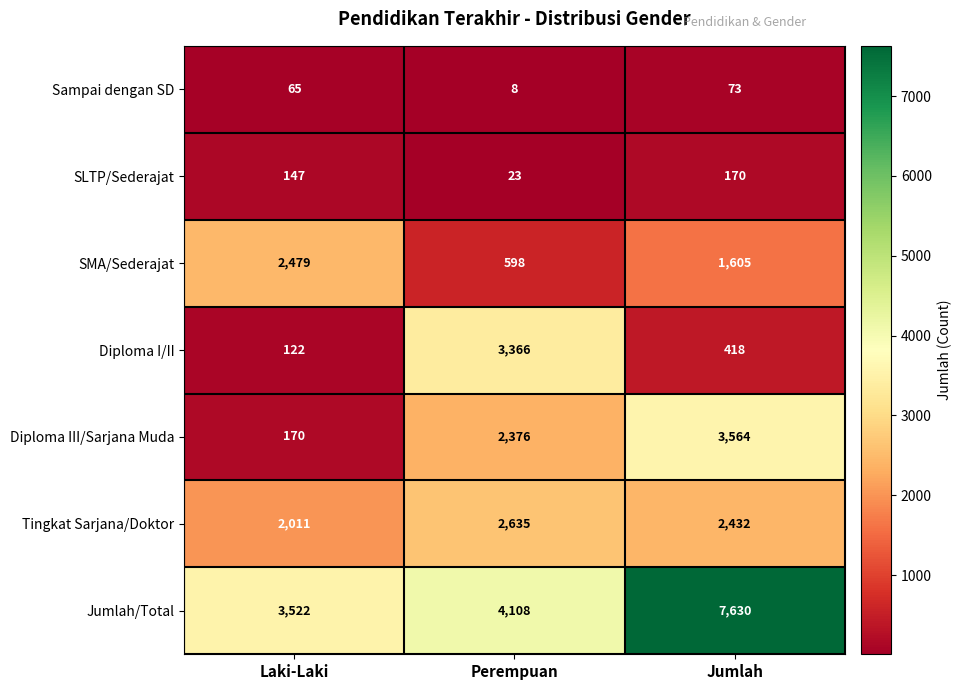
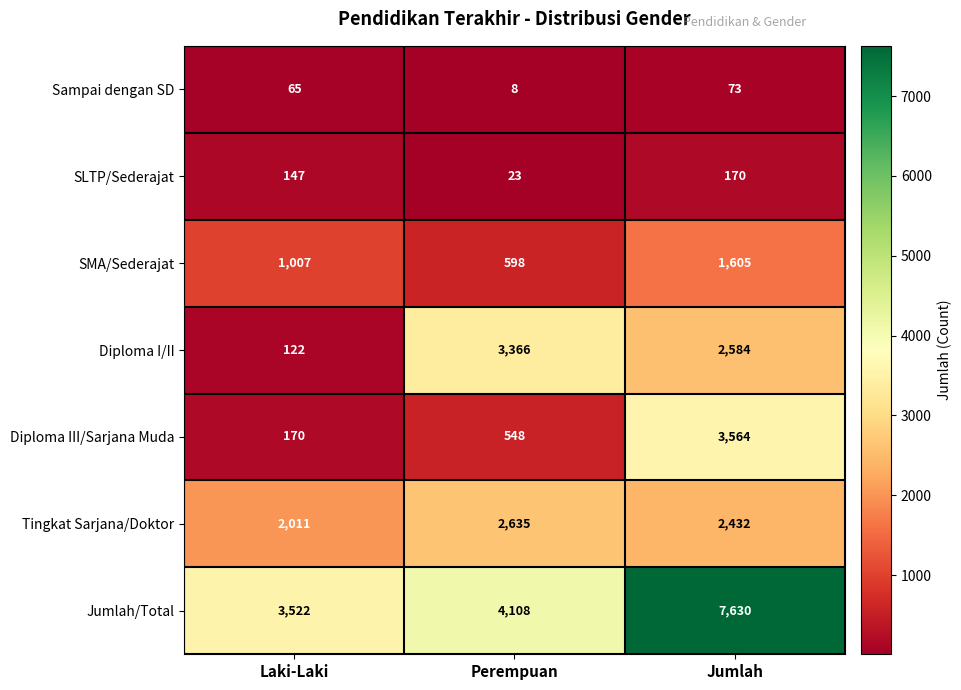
SMA/Sederajat, Laki-Laki: 2,479 -> 1,007
Diploma I/II, Jumlah: 418 -> 2,584
Diploma III/Sarjana Muda, Perempuan: 2,376 -> 548
